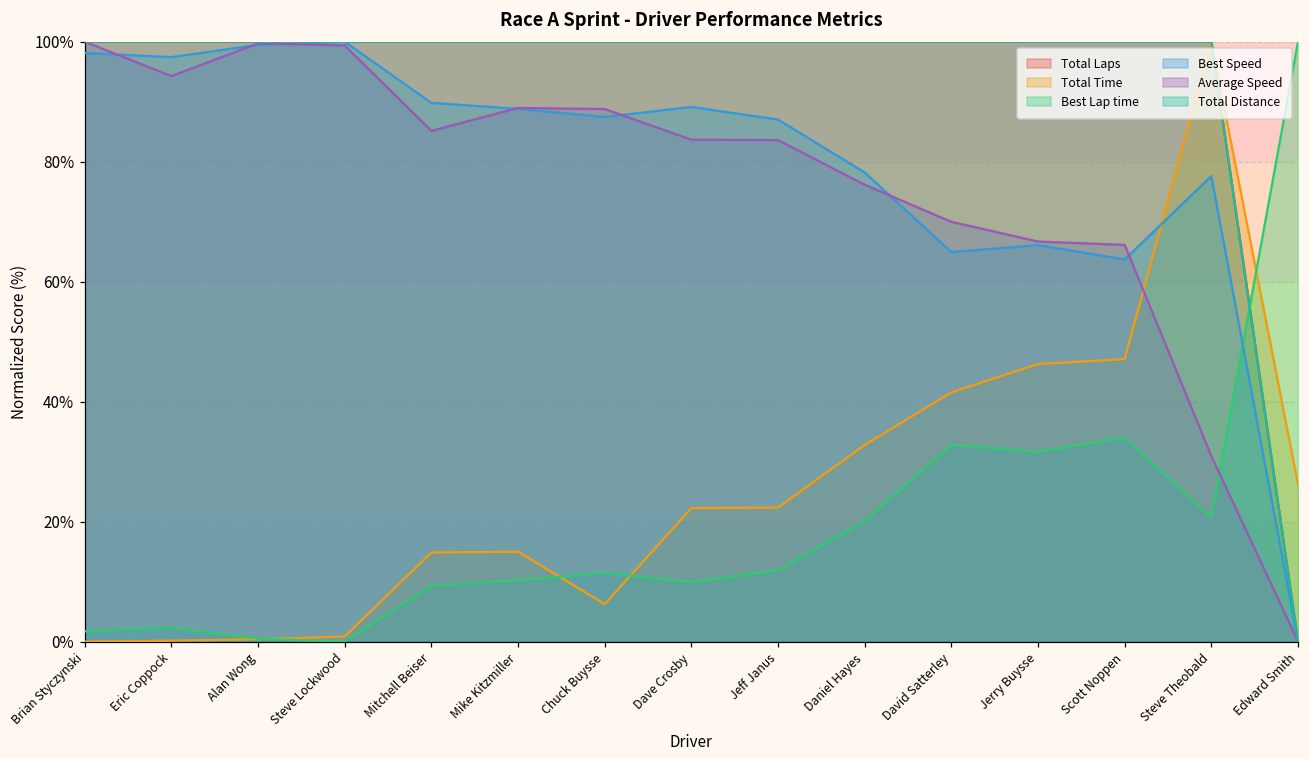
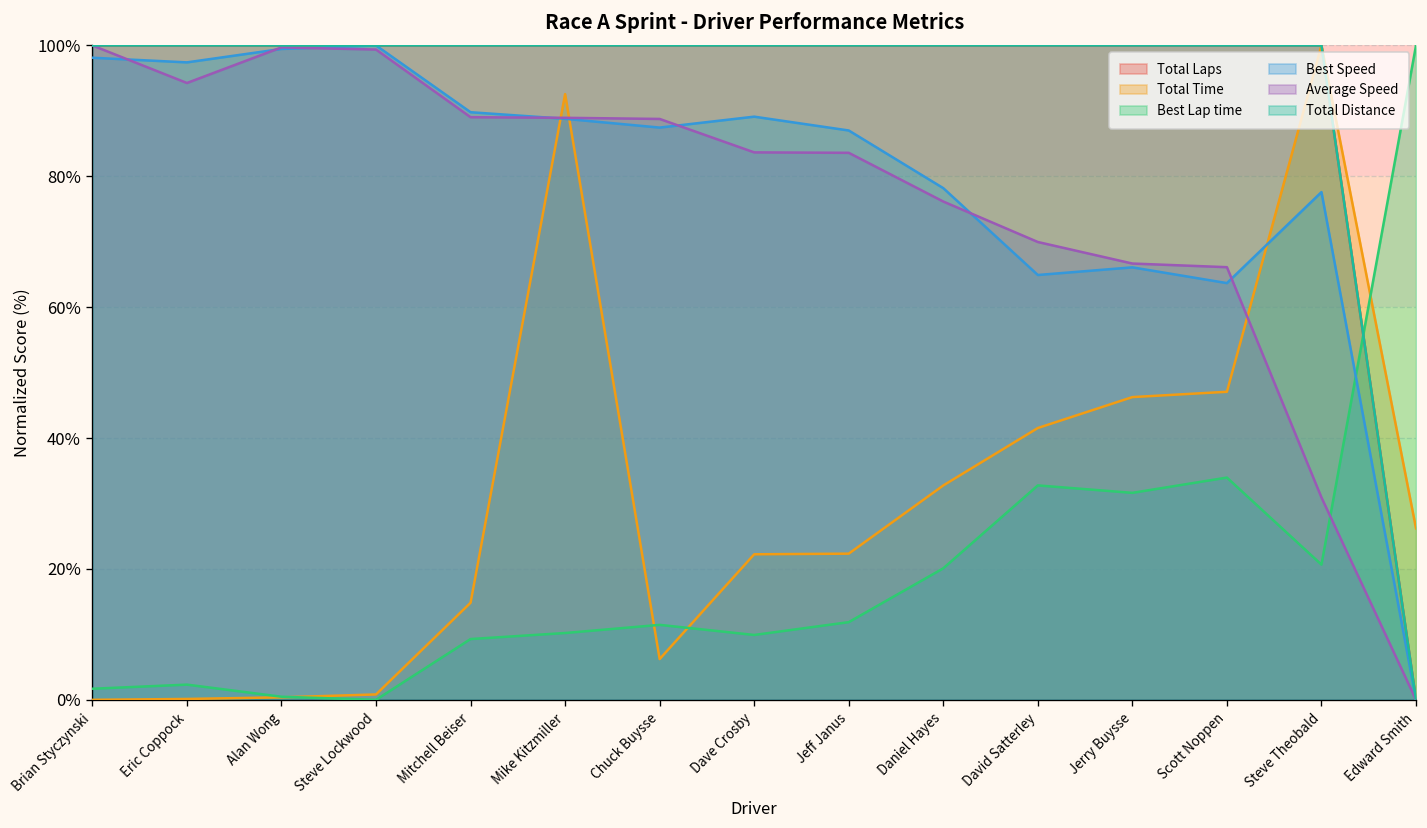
Average Speed, Mitchell Beiser: 85% -> 89%
Total Time, Mike Kitzmiller: 15% -> 93%
